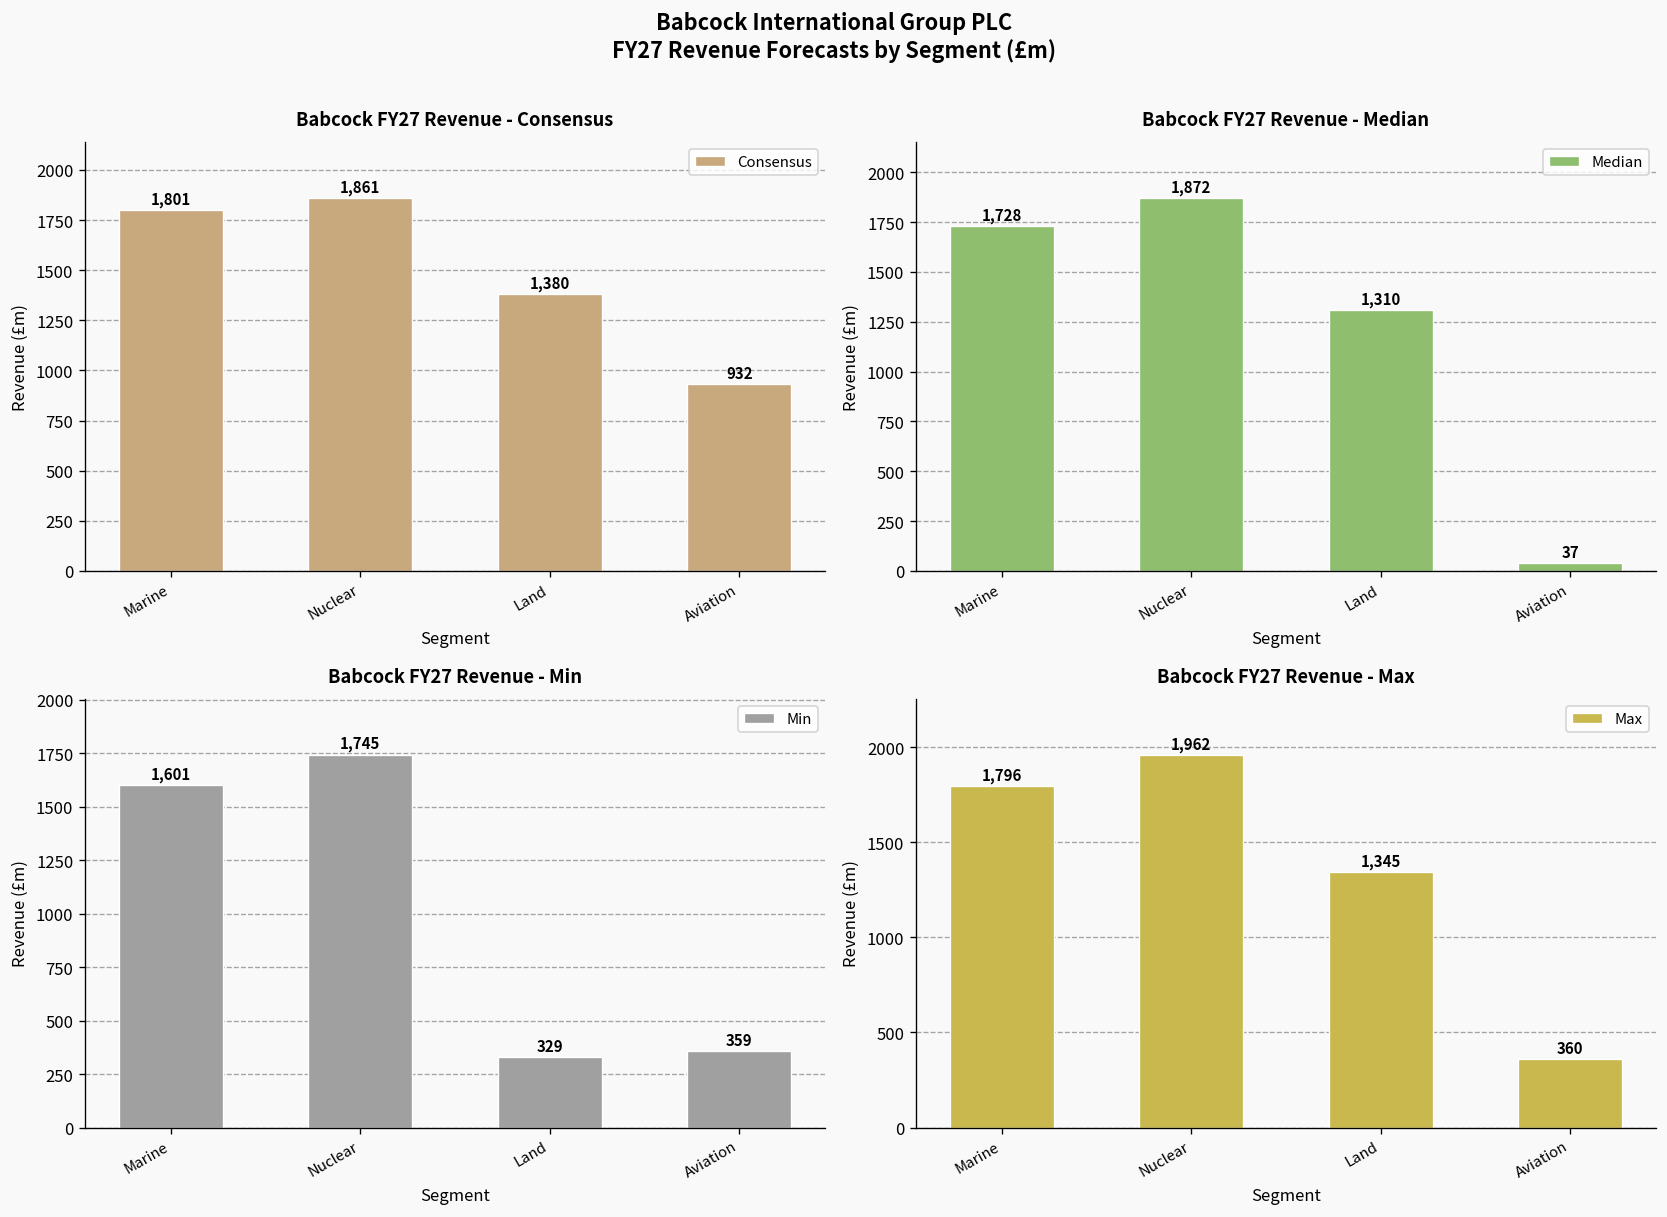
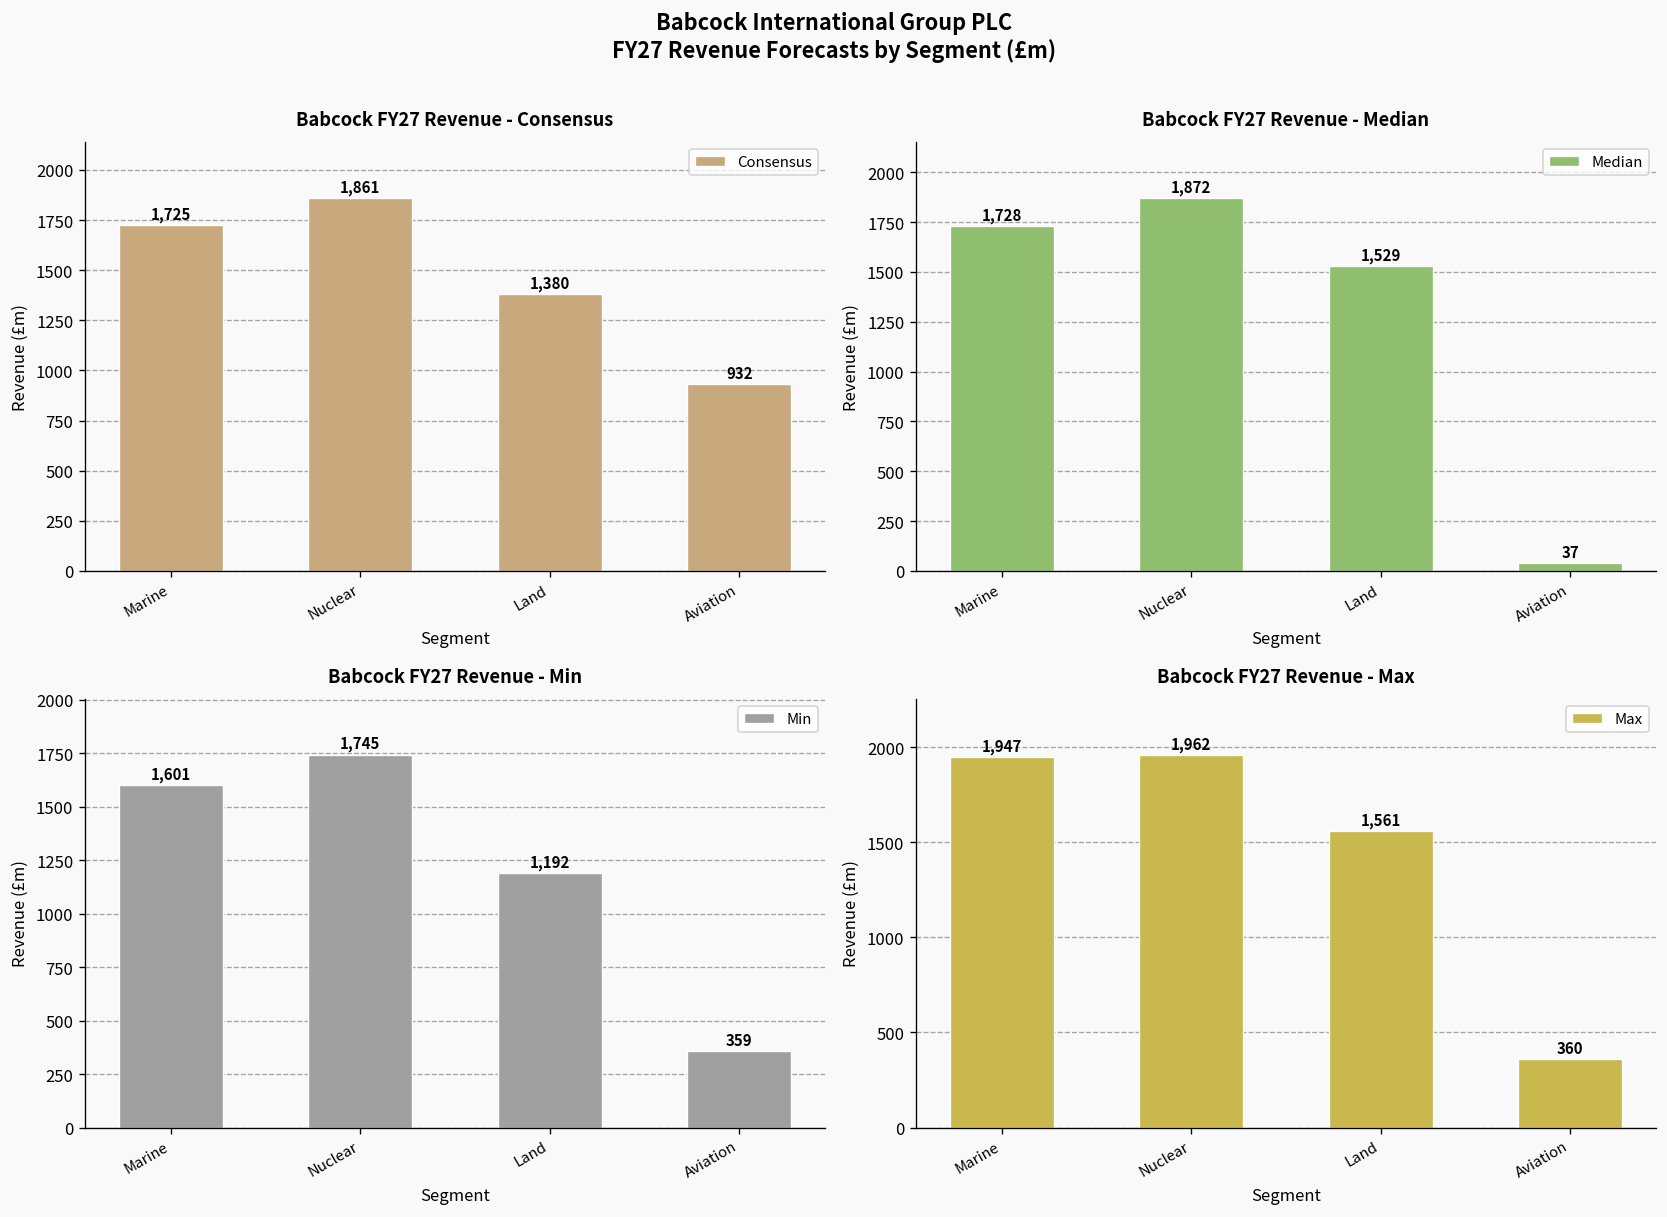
Babcock FY27 Revenue - Consensus, Marine: 1,801 -> 1,725
Babcock FY27 Revenue - Median, Land: 1,310 -> 1,529
Babcock FY27 Revenue - Min, Land: 329 -> 1,192
Babcock FY27 Revenue - Max, Marine: 1,796 -> 1,947
Babcock FY27 Revenue - Max, Land: 1,345 -> 1,561
